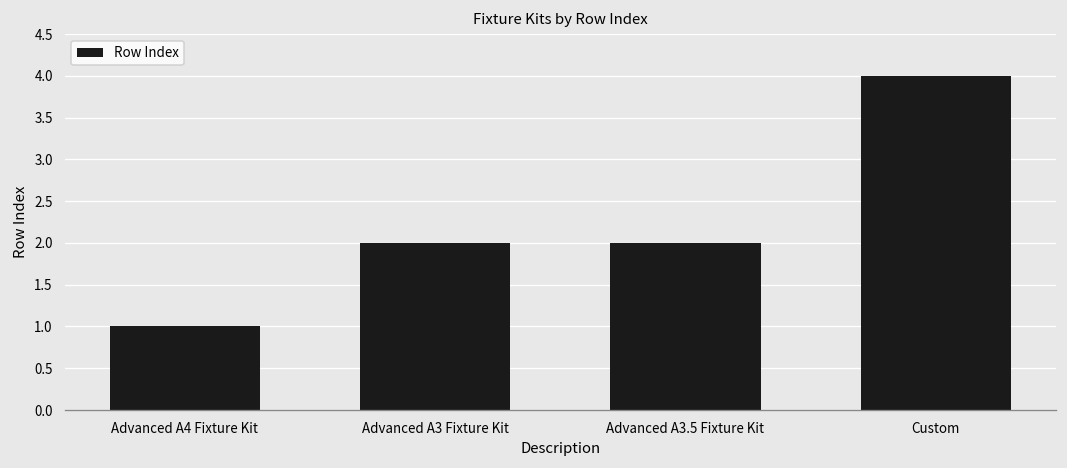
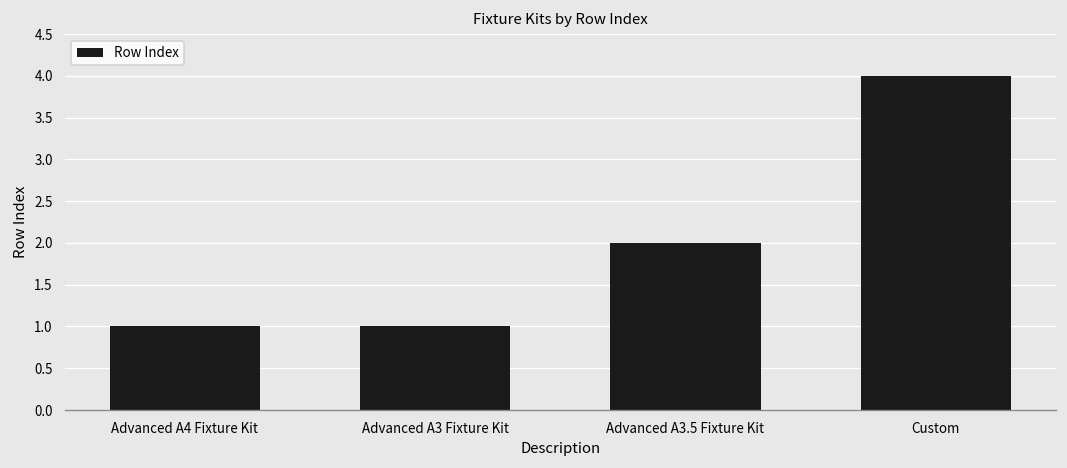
Advanced A3 Fixture Kit: 2 -> 1
